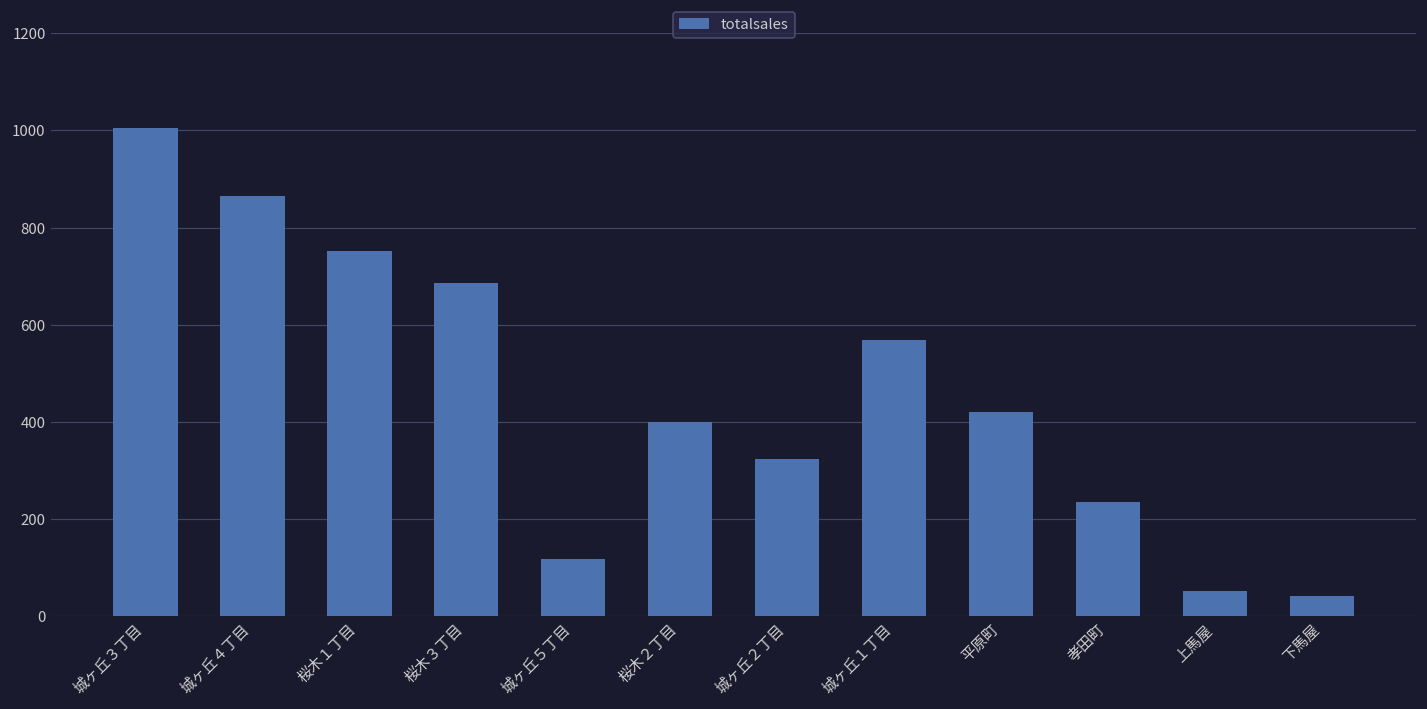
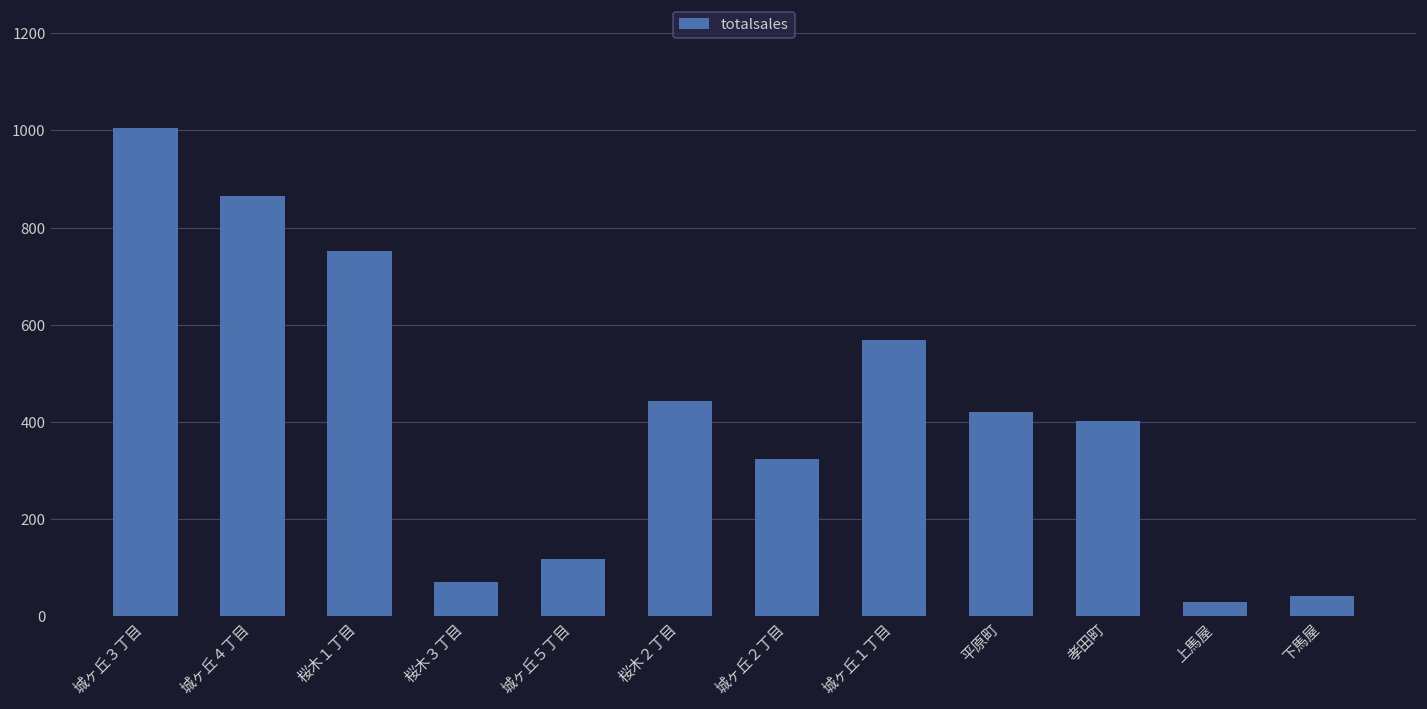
桜木３丁目: 690 -> 70
桜木２丁目: 400 -> 440
孝田町: 240 -> 400
上馬屋: 50 -> 30
